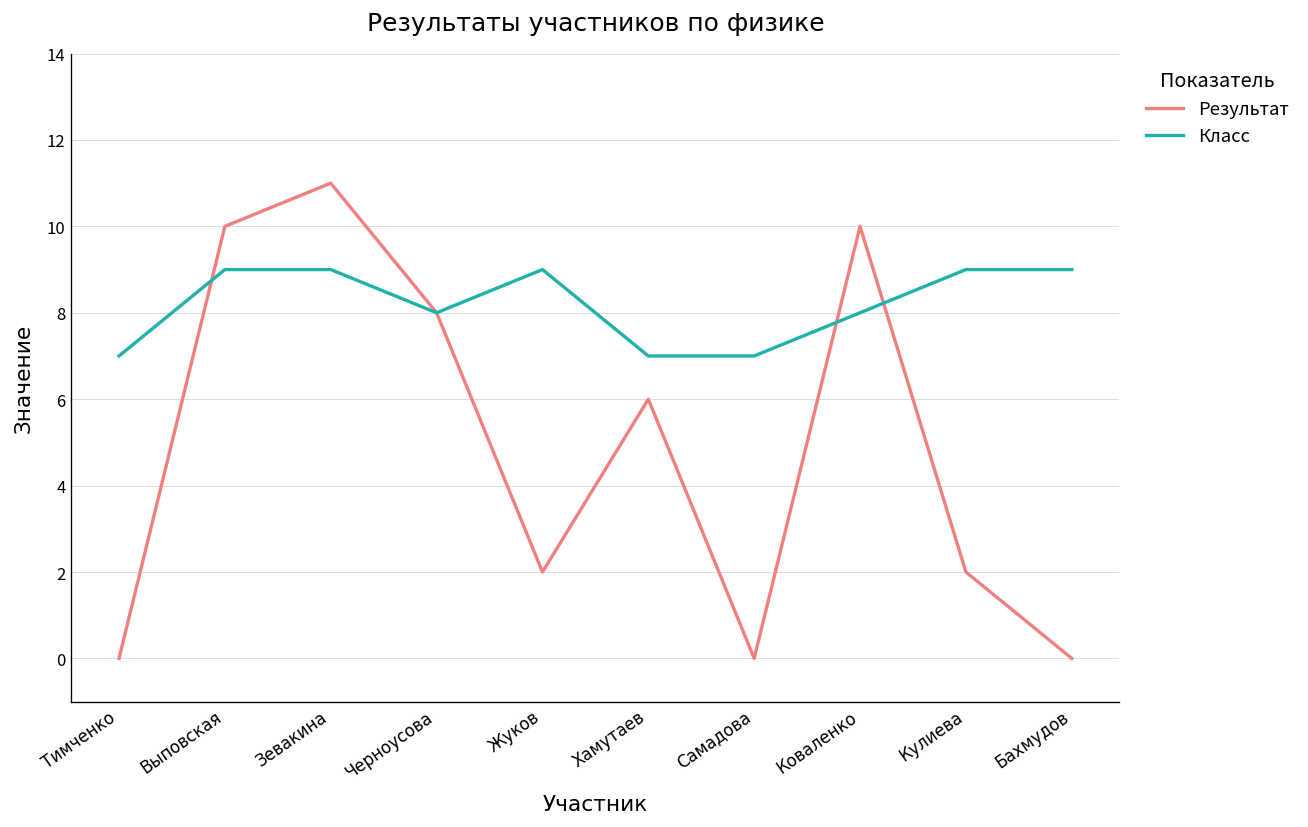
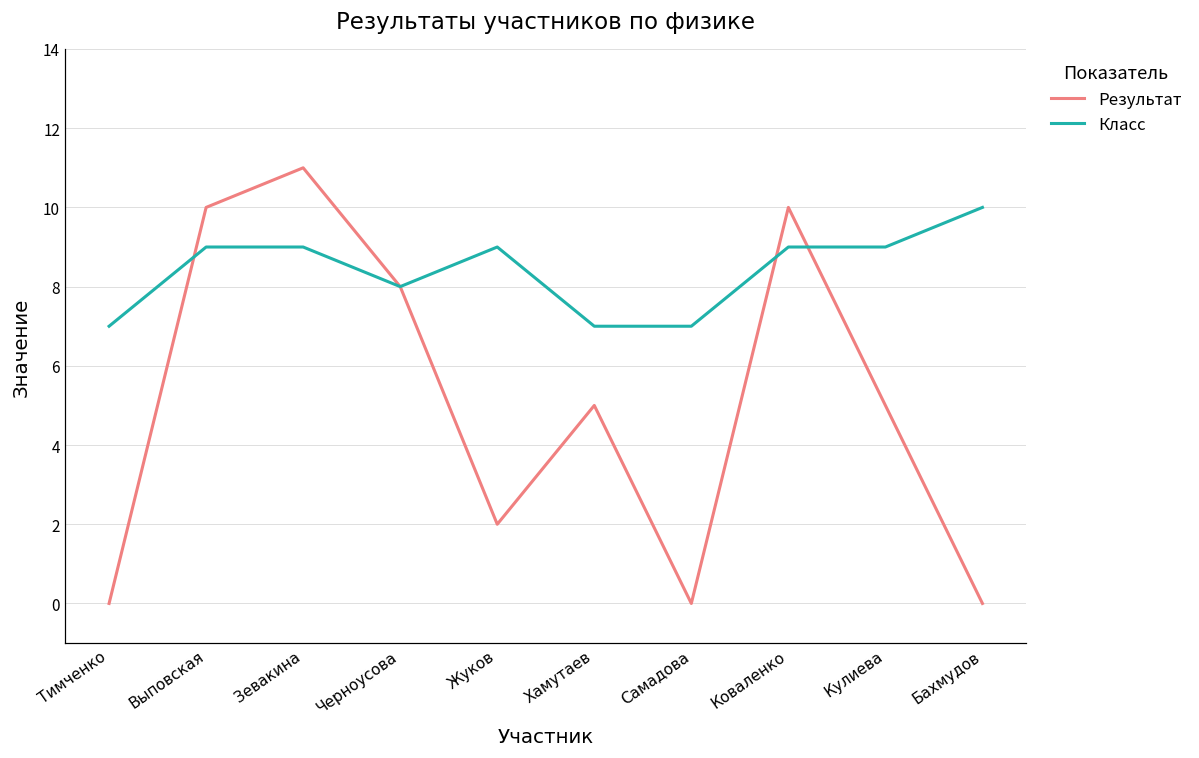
Результат, Хамутаев: 6 -> 5
Класс, Коваленко: 8 -> 9
Результат, Кулиева: 2 -> 5
Класс, Бахмудов: 9 -> 10
